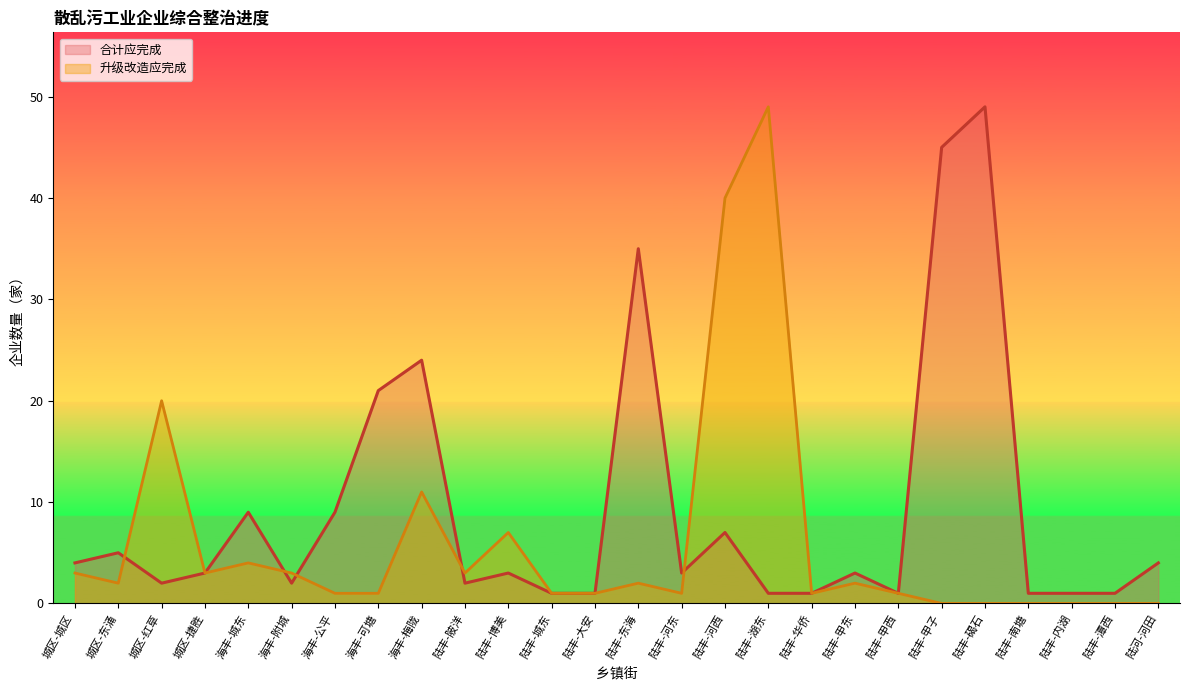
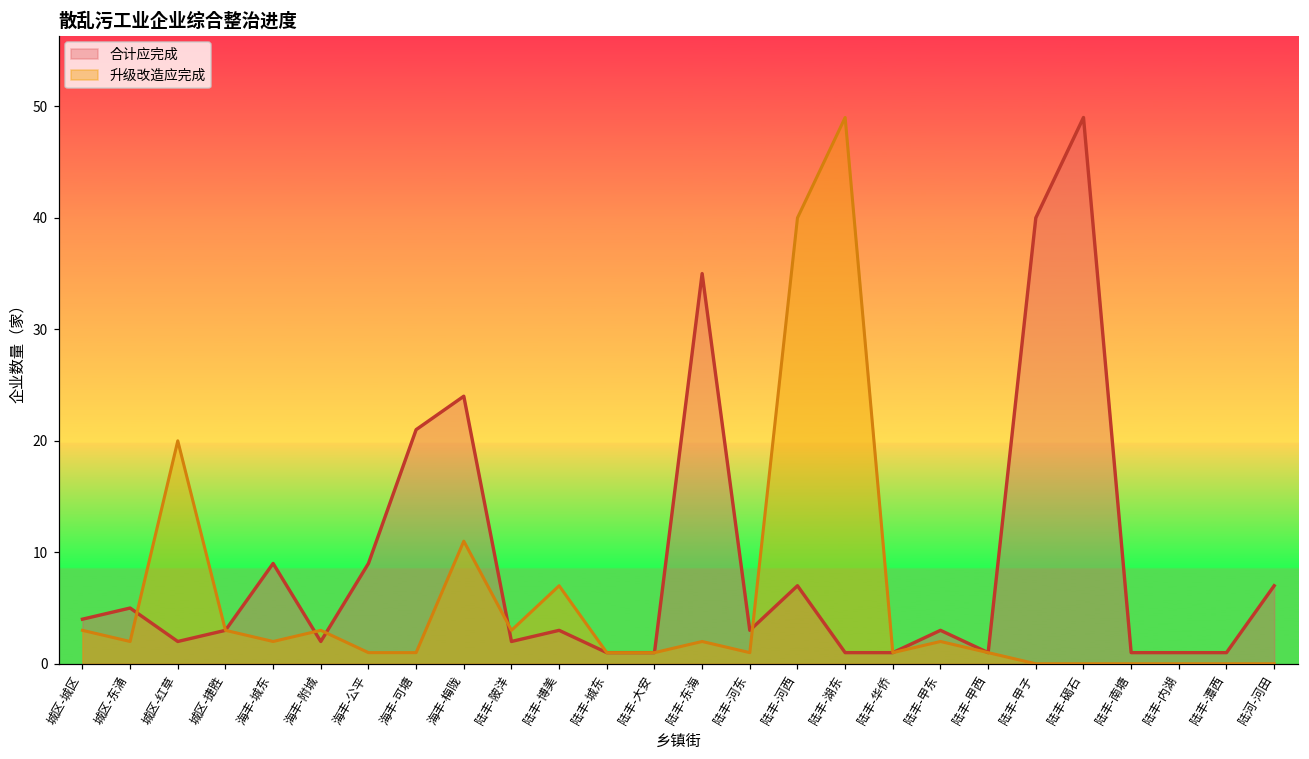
升级改造应完成, 海丰-城东: 4 -> 2
合计应完成, 陆丰-甲子: 45 -> 40
合计应完成, 陆河-河田: 4 -> 7
